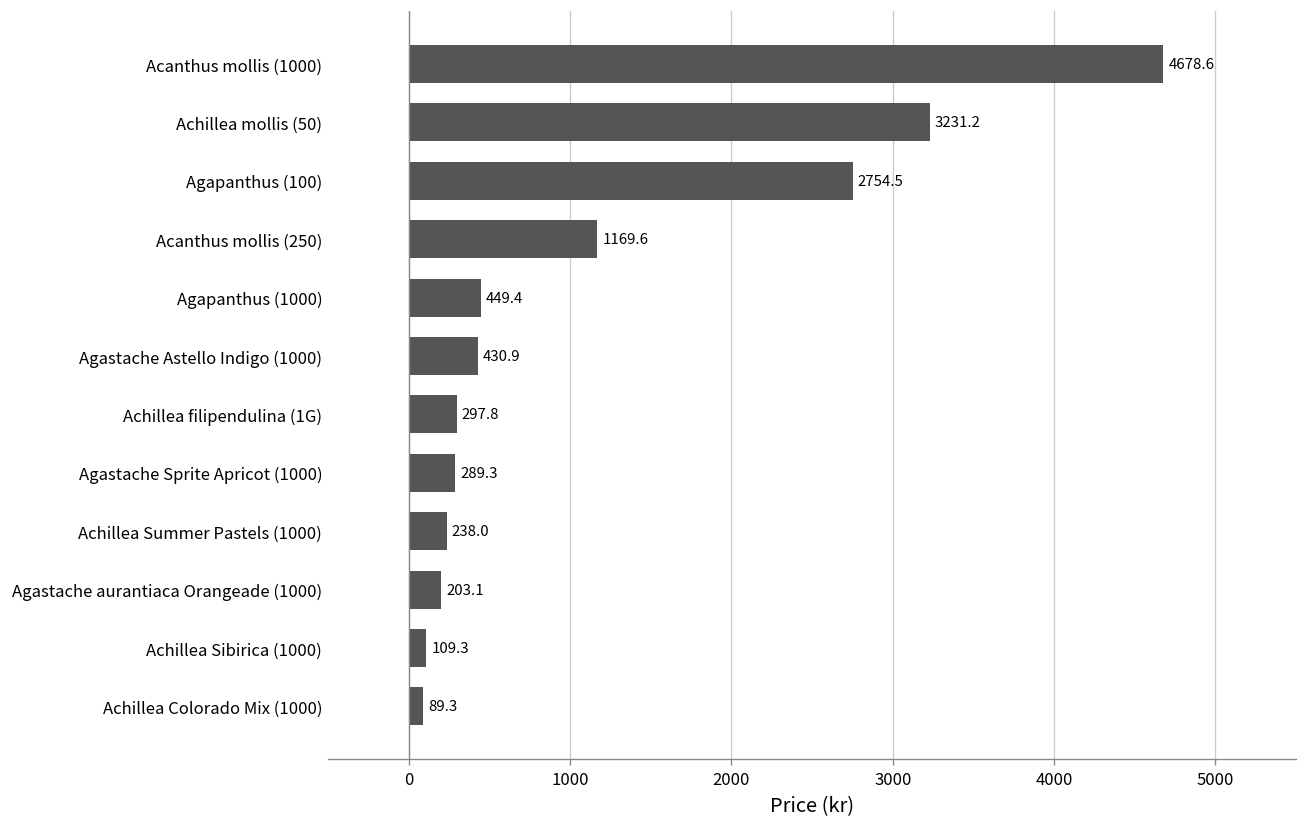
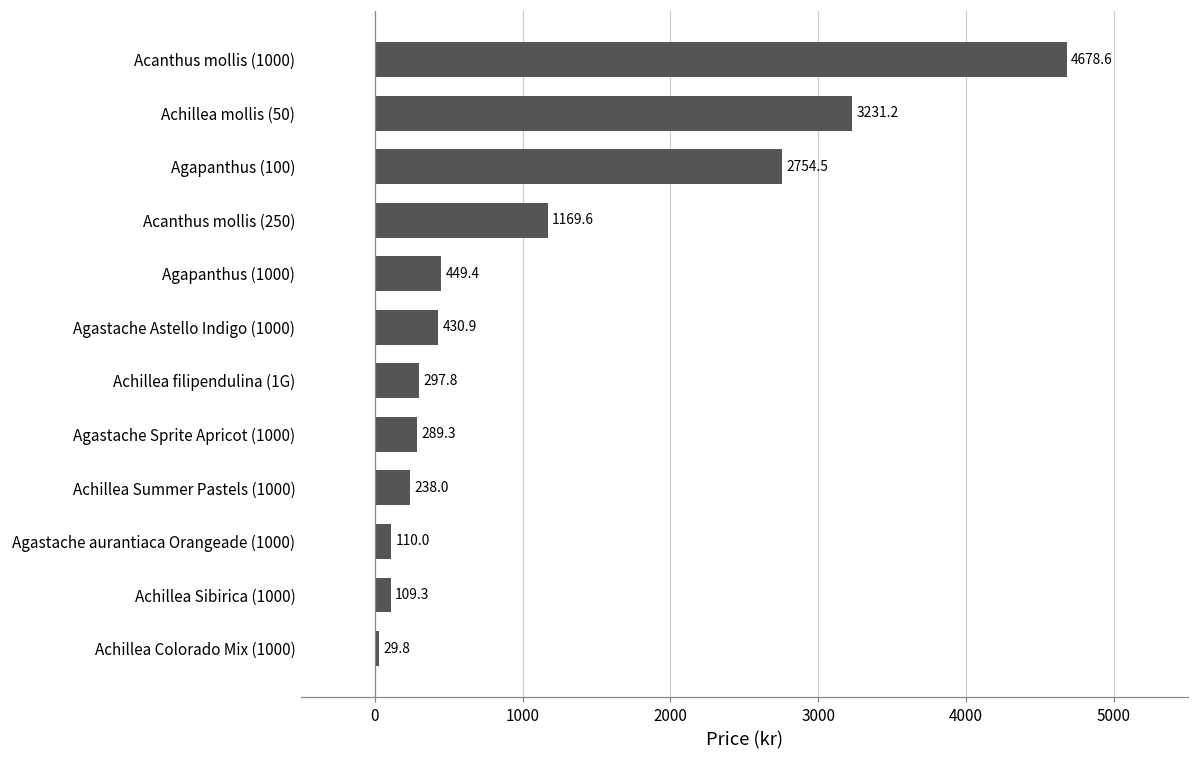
Agastache aurantiaca Orangeade (1000): 203.1 -> 110.0
Achillea Colorado Mix (1000): 89.3 -> 29.8
